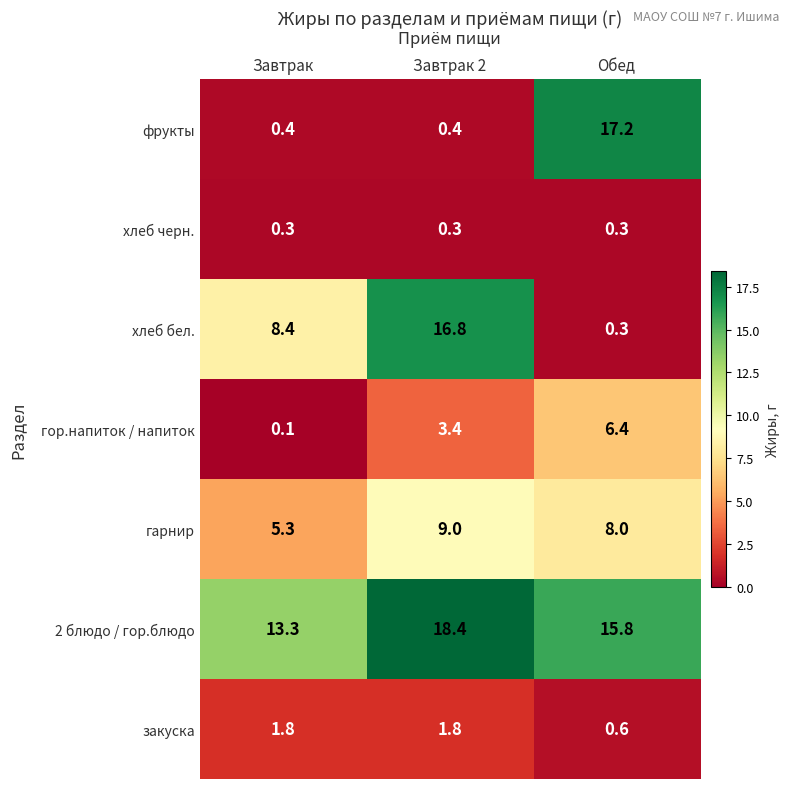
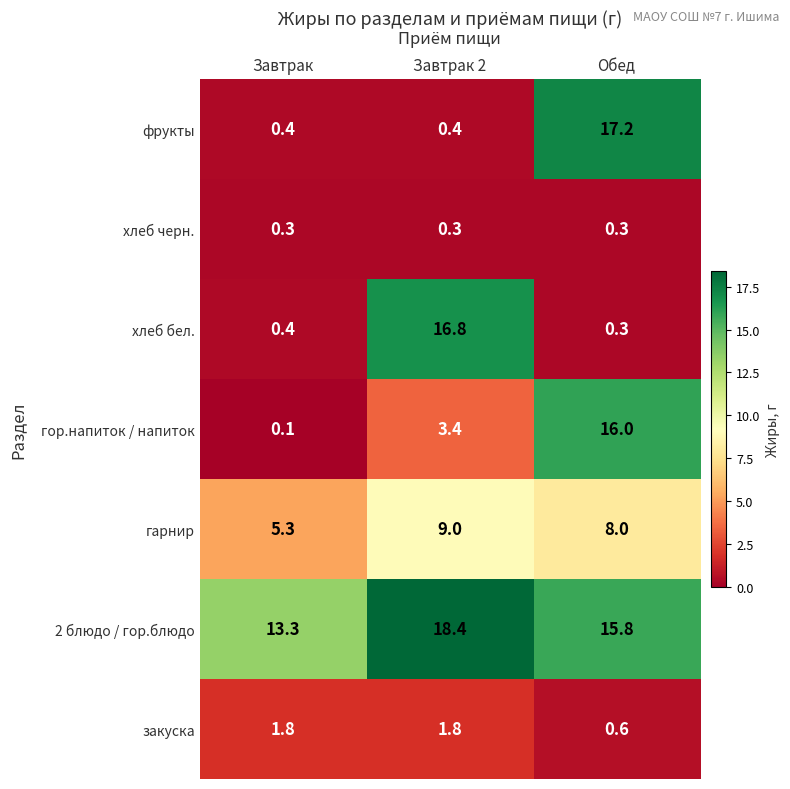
хлеб бел., Завтрак: 8.4 -> 0.4
гор.напиток / напиток, Обед: 6.4 -> 16.0
